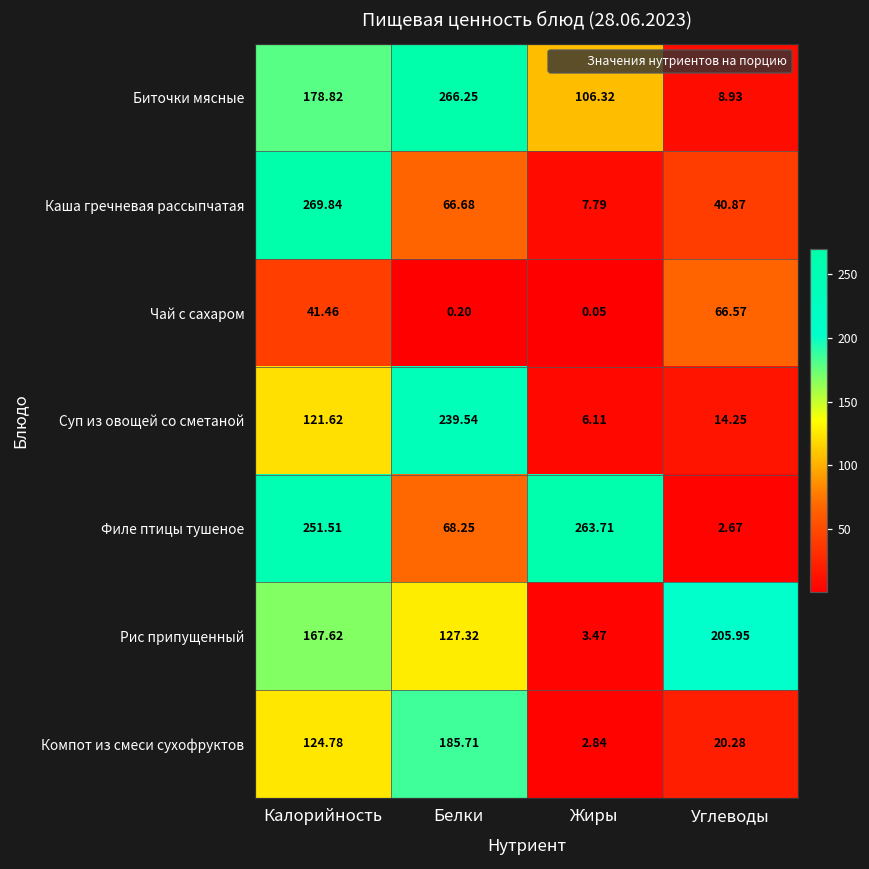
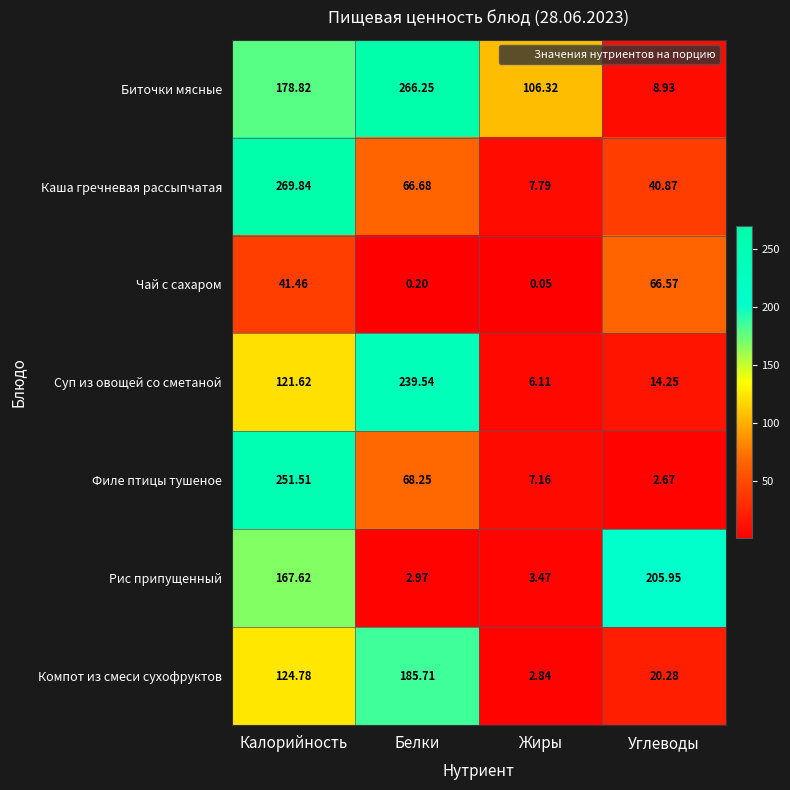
Филе птицы тушеное, Жиры: 263.71 -> 7.16
Рис припущенный, Белки: 127.32 -> 2.97
